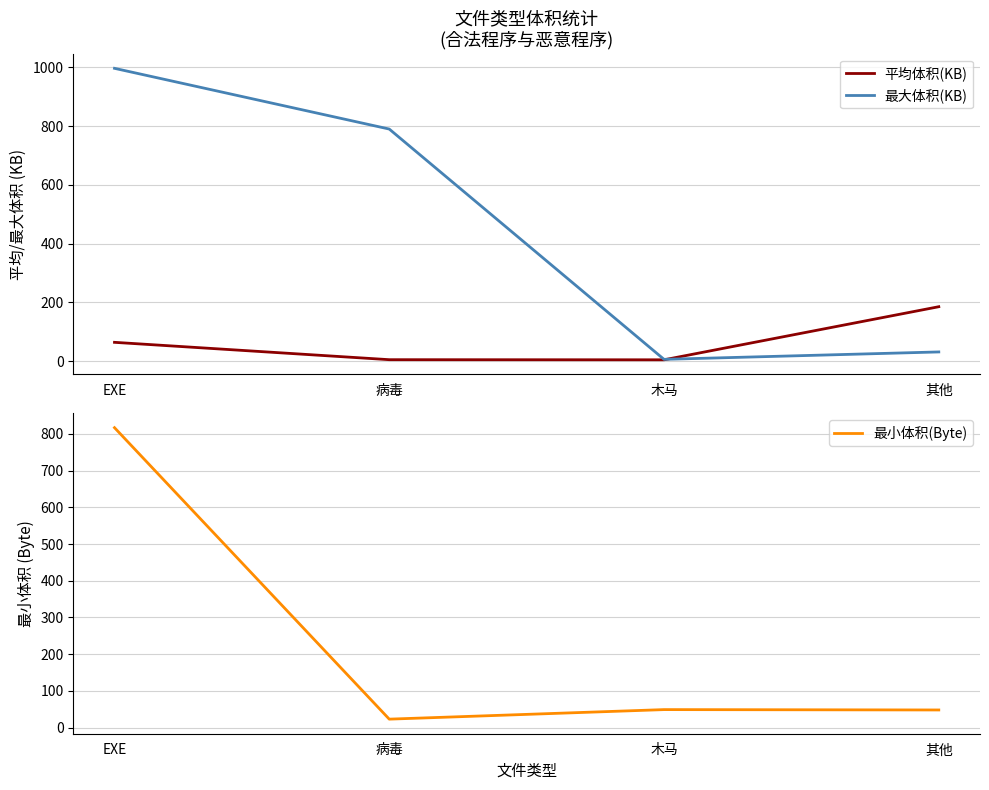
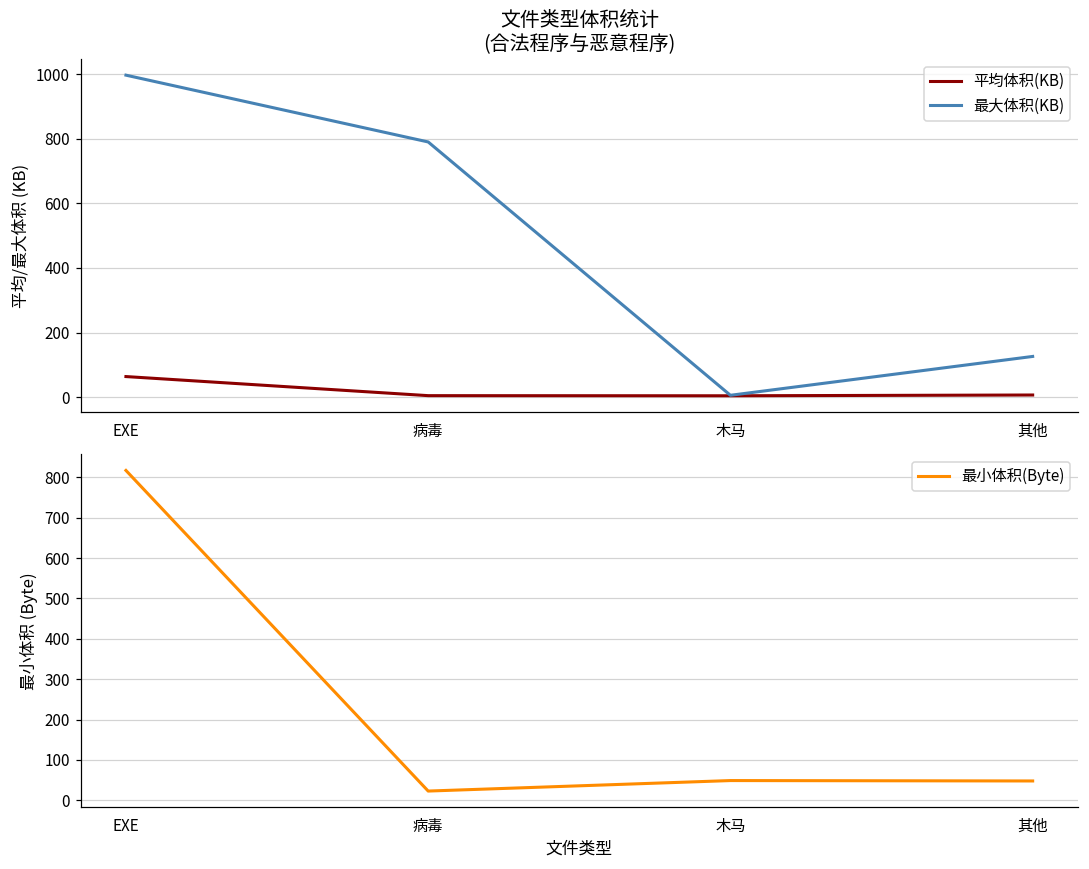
文件类型体积统计 (合法程序与恶意程序), 平均体积(KB), 其他: 190 -> 10
文件类型体积统计 (合法程序与恶意程序), 最大体积(KB), 其他: 30 -> 130
